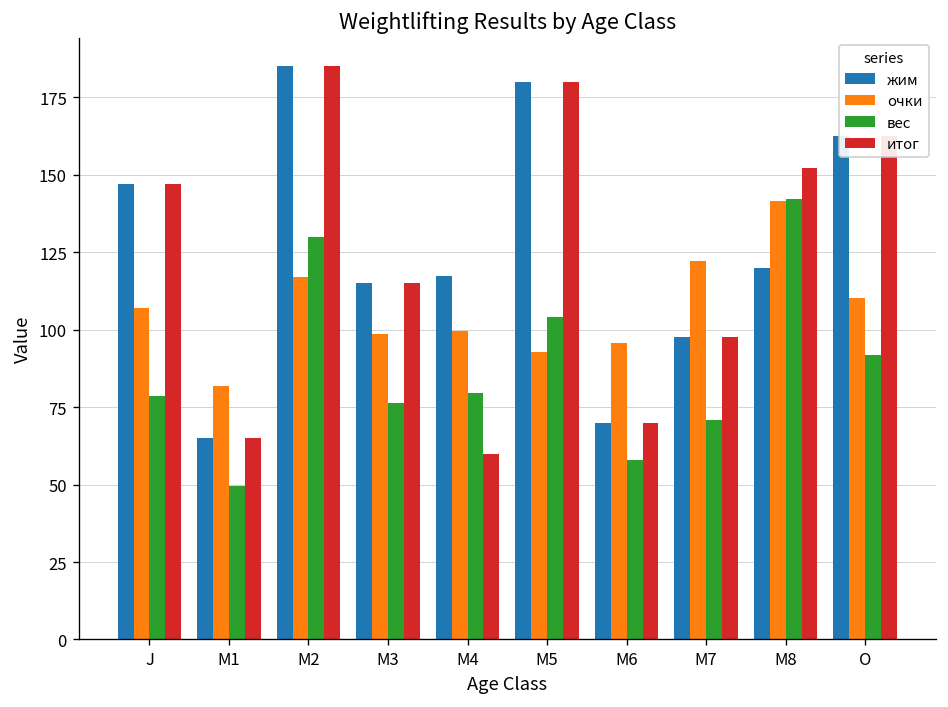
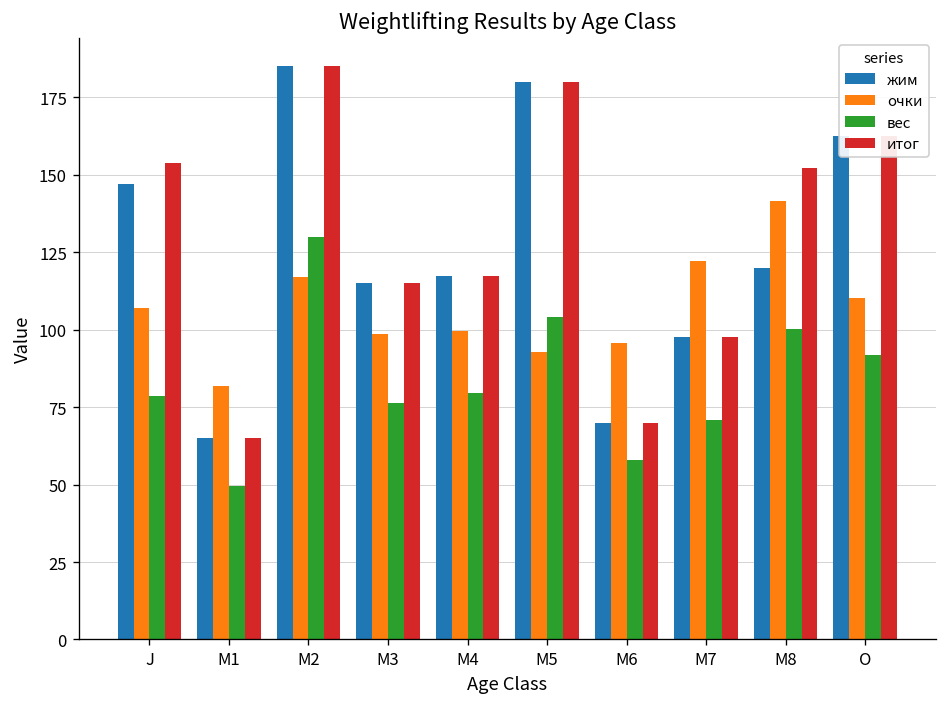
итог, J: 147 -> 154
итог, M4: 60 -> 118
вес, M8: 142 -> 100
